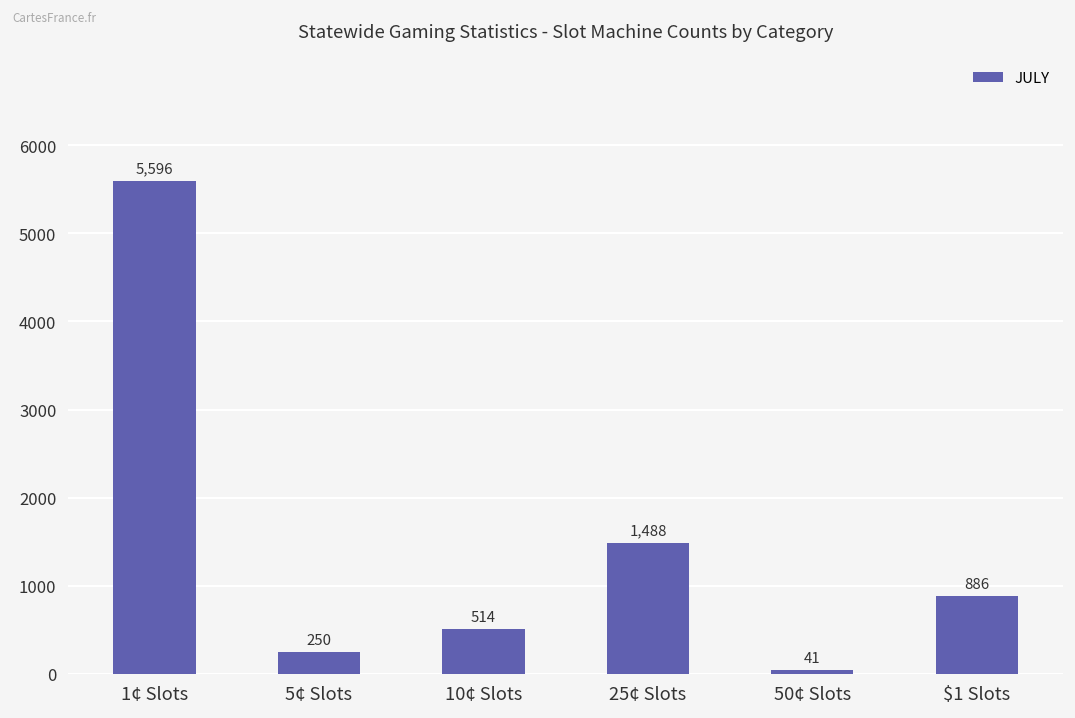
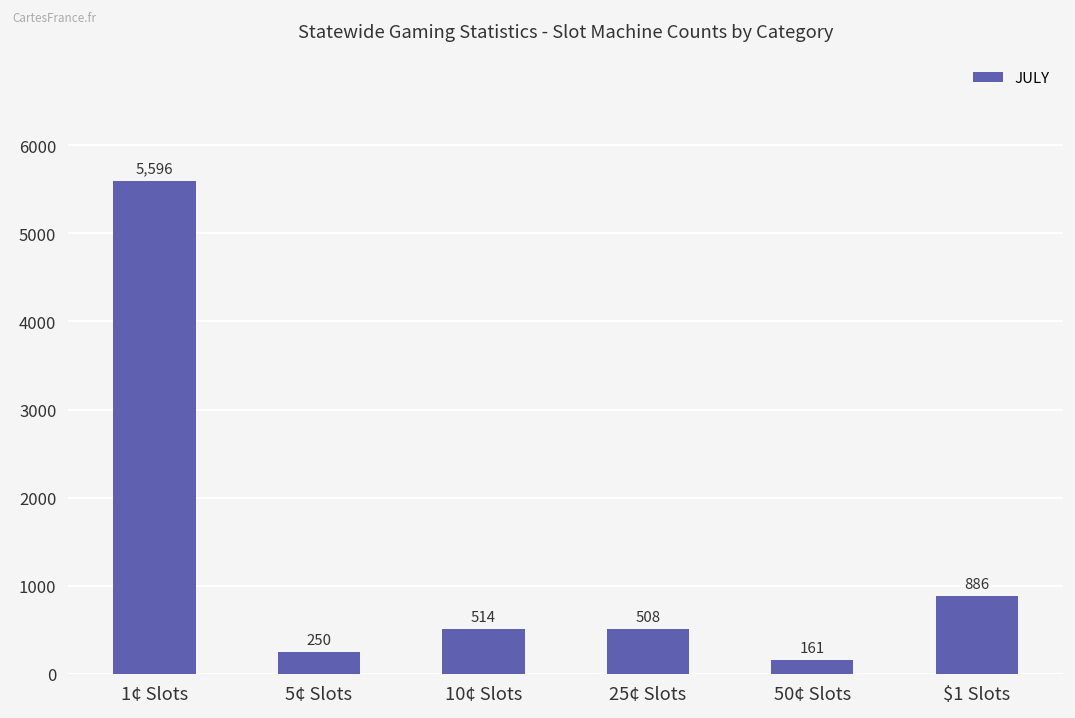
25¢ Slots: 1,488 -> 508
50¢ Slots: 41 -> 161
